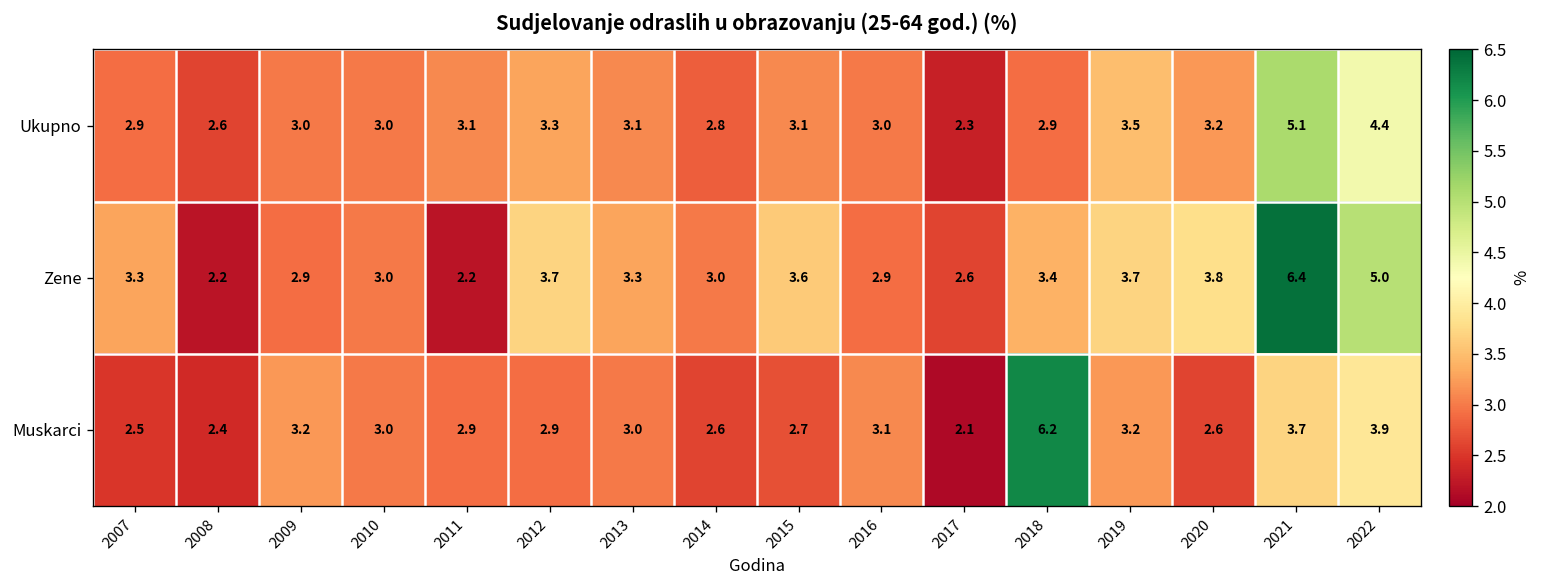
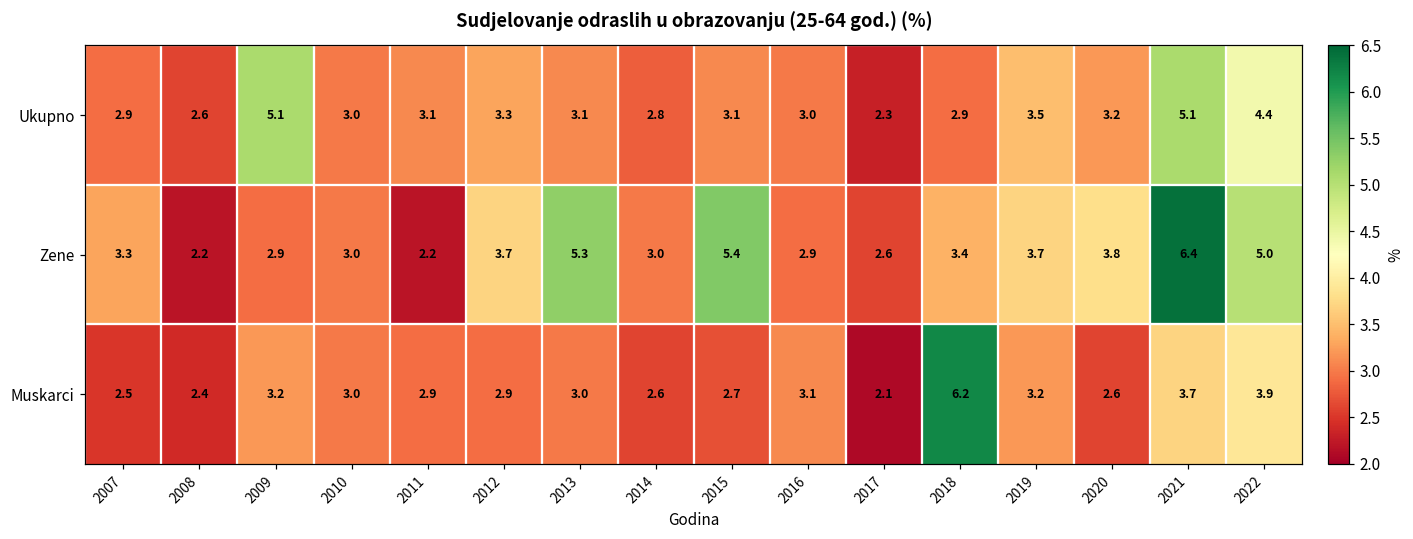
Ukupno, 2009: 3.0 -> 5.1
Zene, 2013: 3.3 -> 5.3
Zene, 2015: 3.6 -> 5.4
